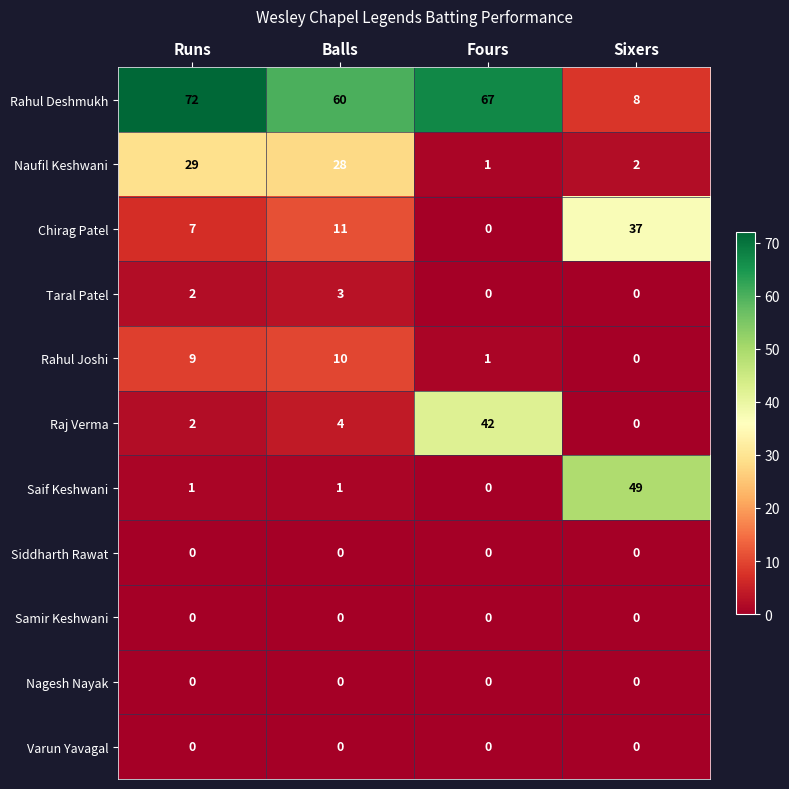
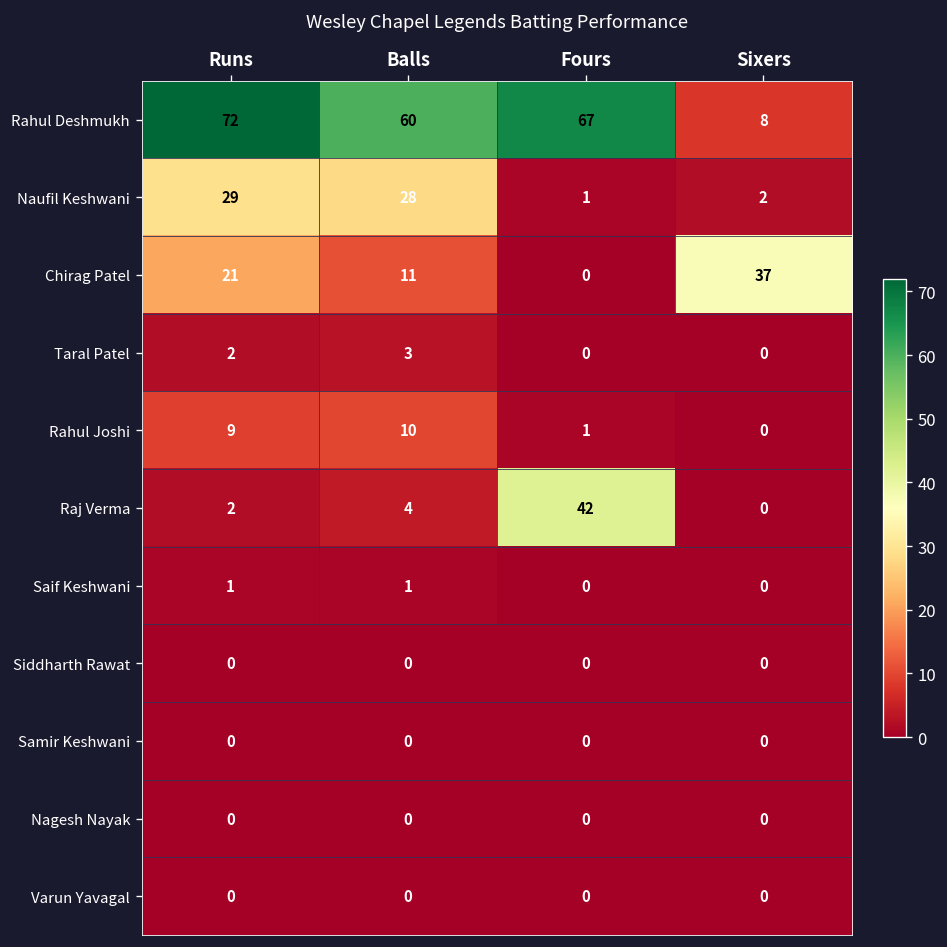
Chirag Patel, Runs: 7 -> 21
Saif Keshwani, Sixers: 49 -> 0
